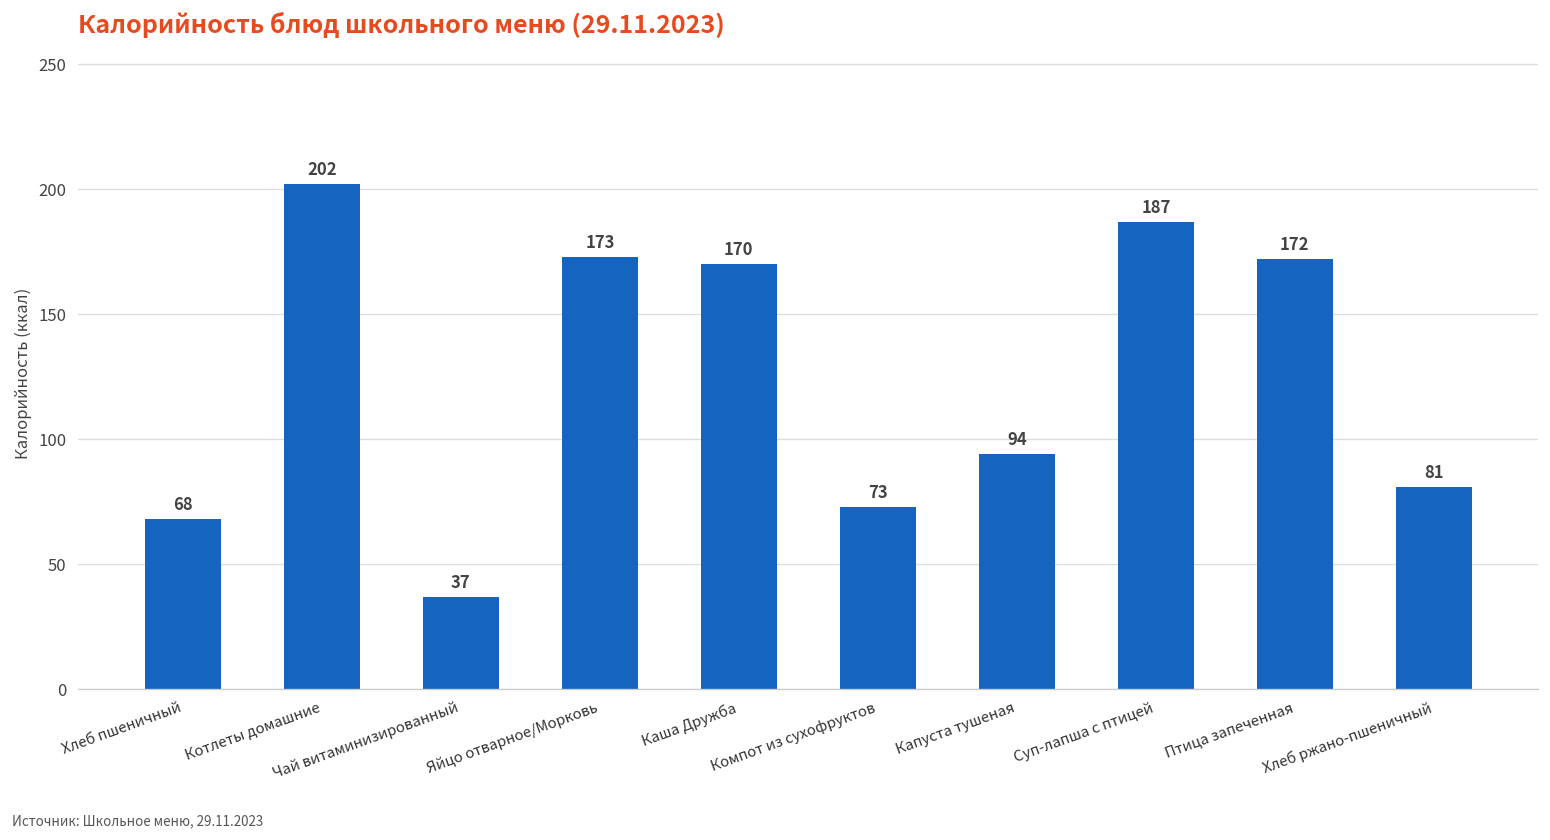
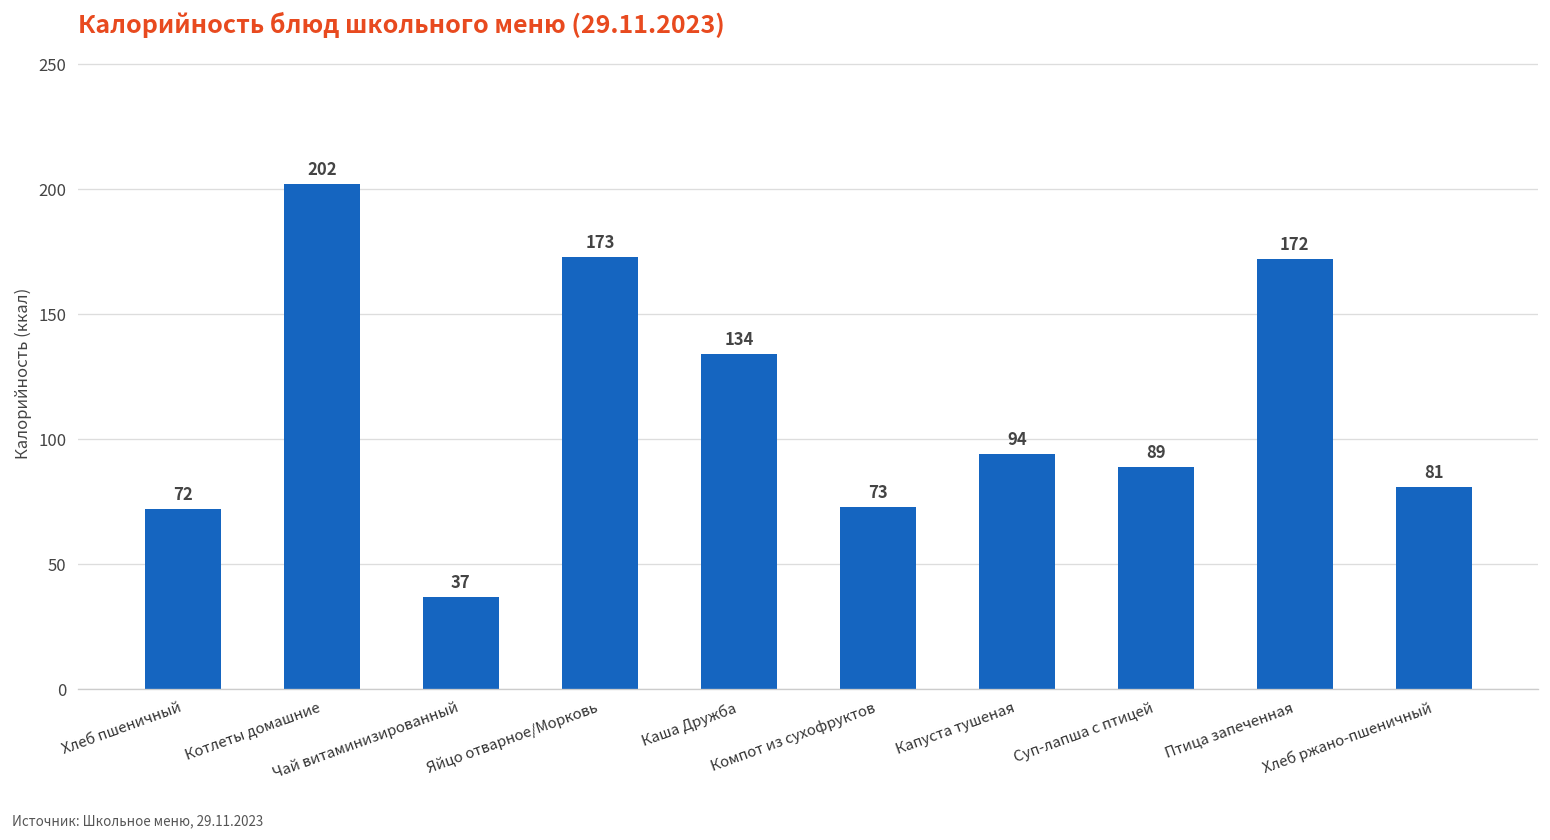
Хлеб пшеничный: 68 -> 72
Каша Дружба: 170 -> 134
Суп-лапша с птицей: 187 -> 89
